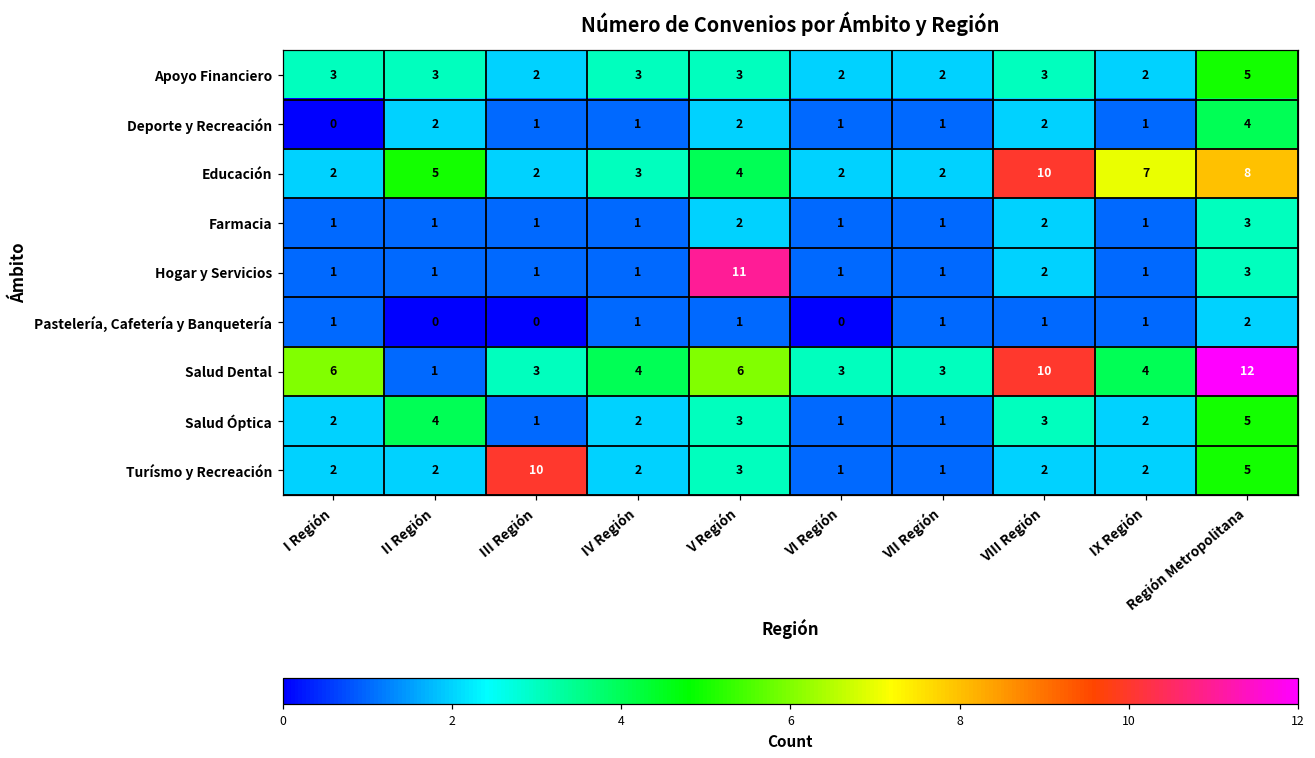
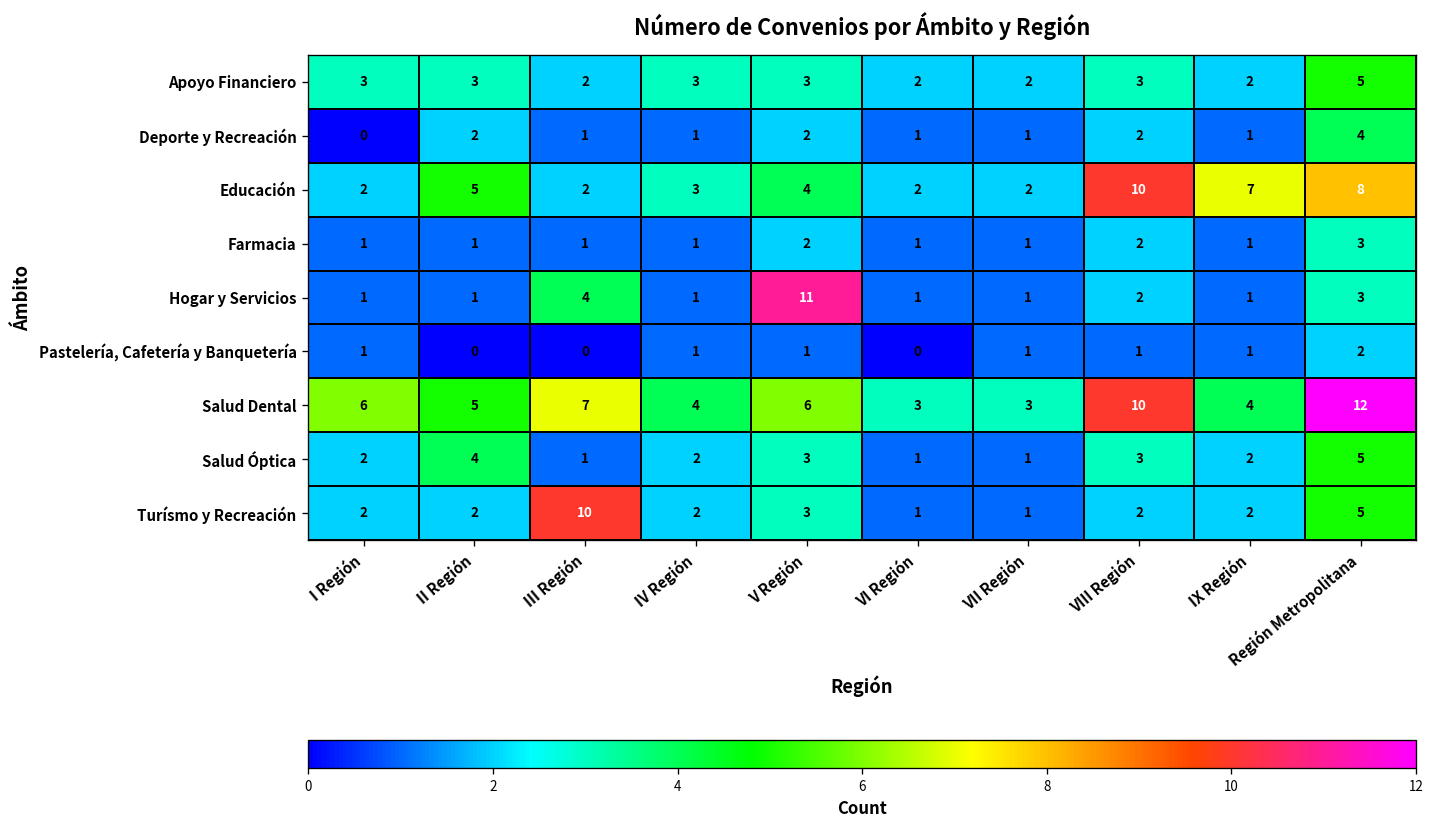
Hogar y Servicios, III Región: 1 -> 4
Salud Dental, II Región: 1 -> 5
Salud Dental, III Región: 3 -> 7
